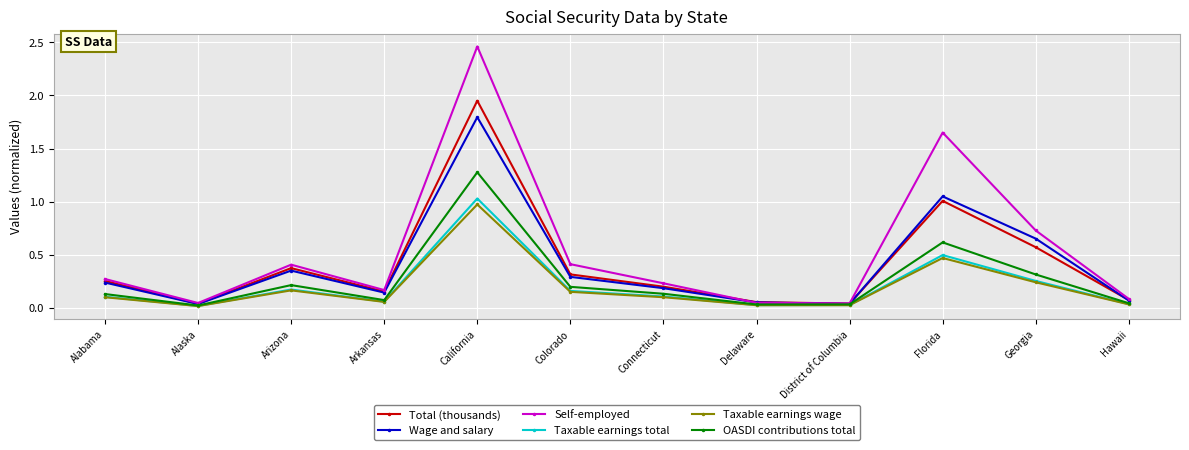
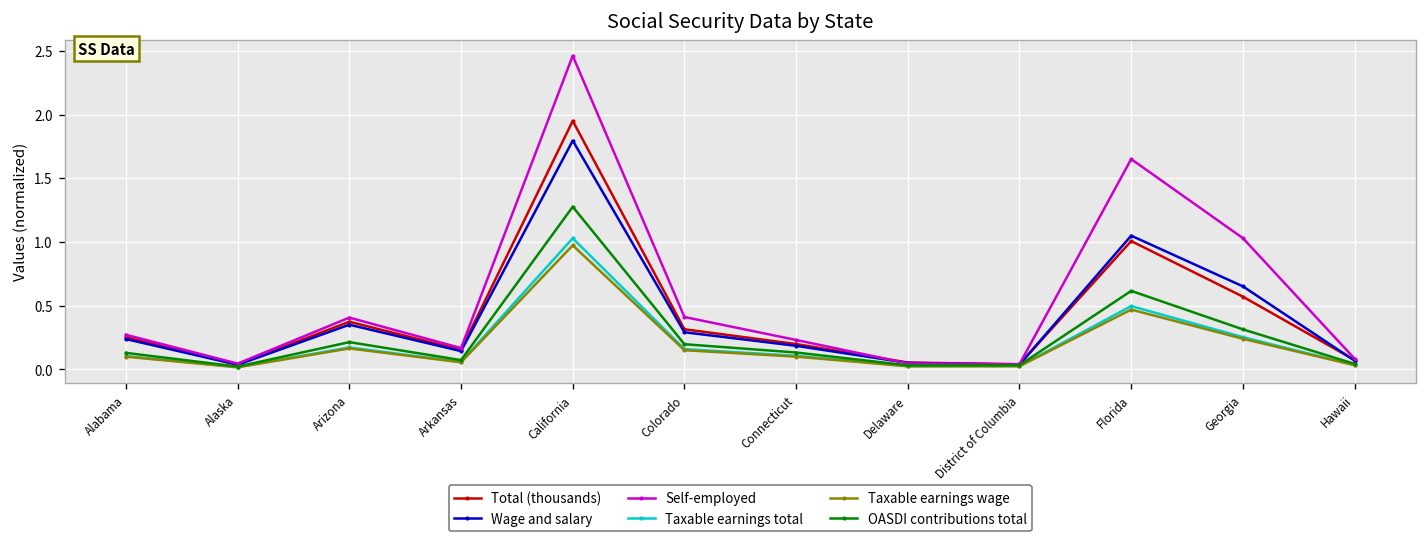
Self-employed, Georgia: 0.73 -> 1.03
